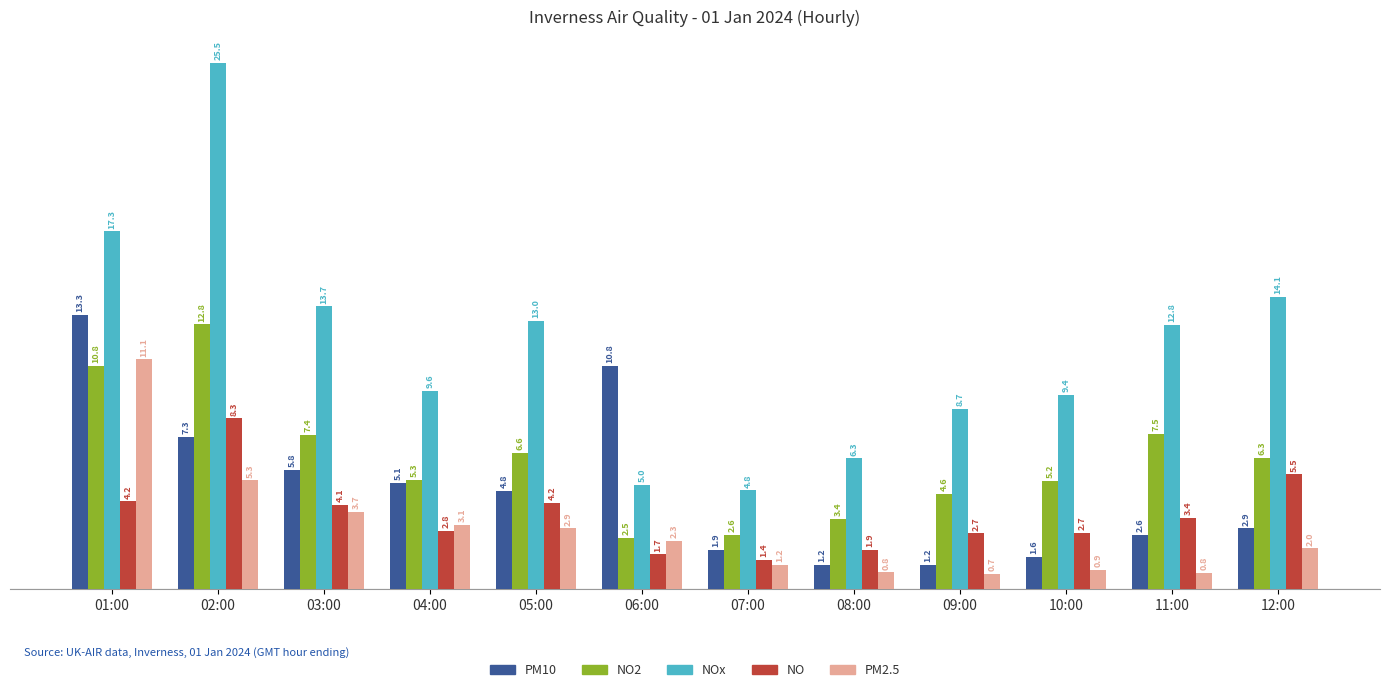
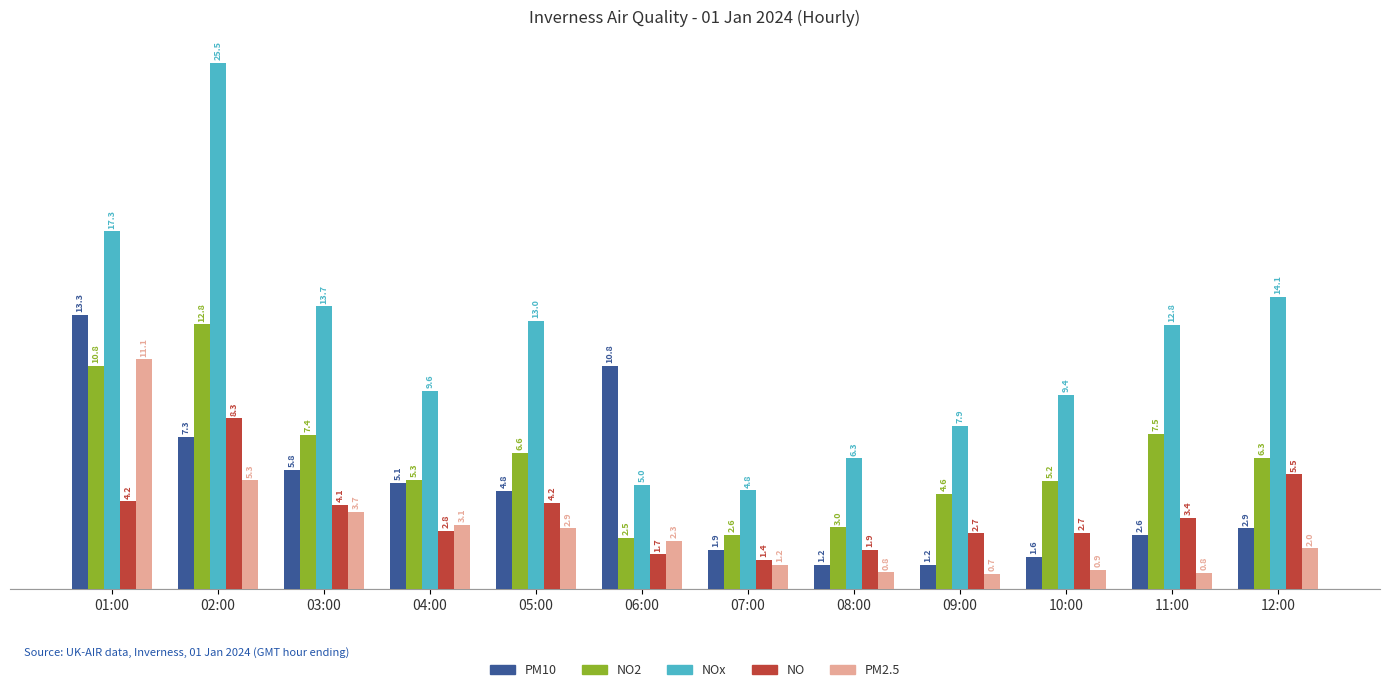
NO2, 08:00: 3.4 -> 3.0
NOx, 09:00: 8.7 -> 7.9
